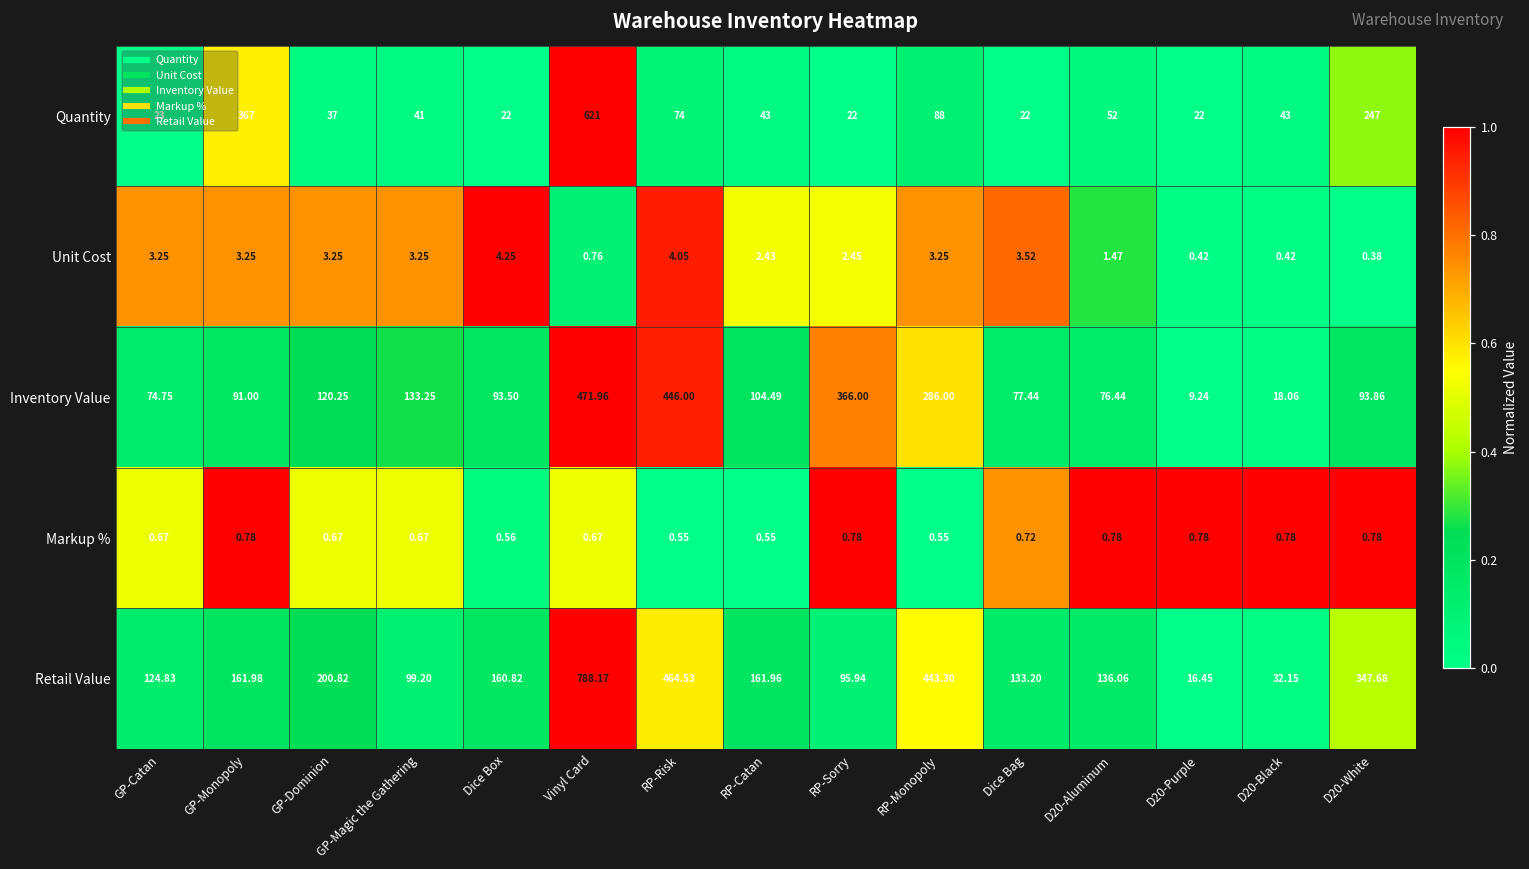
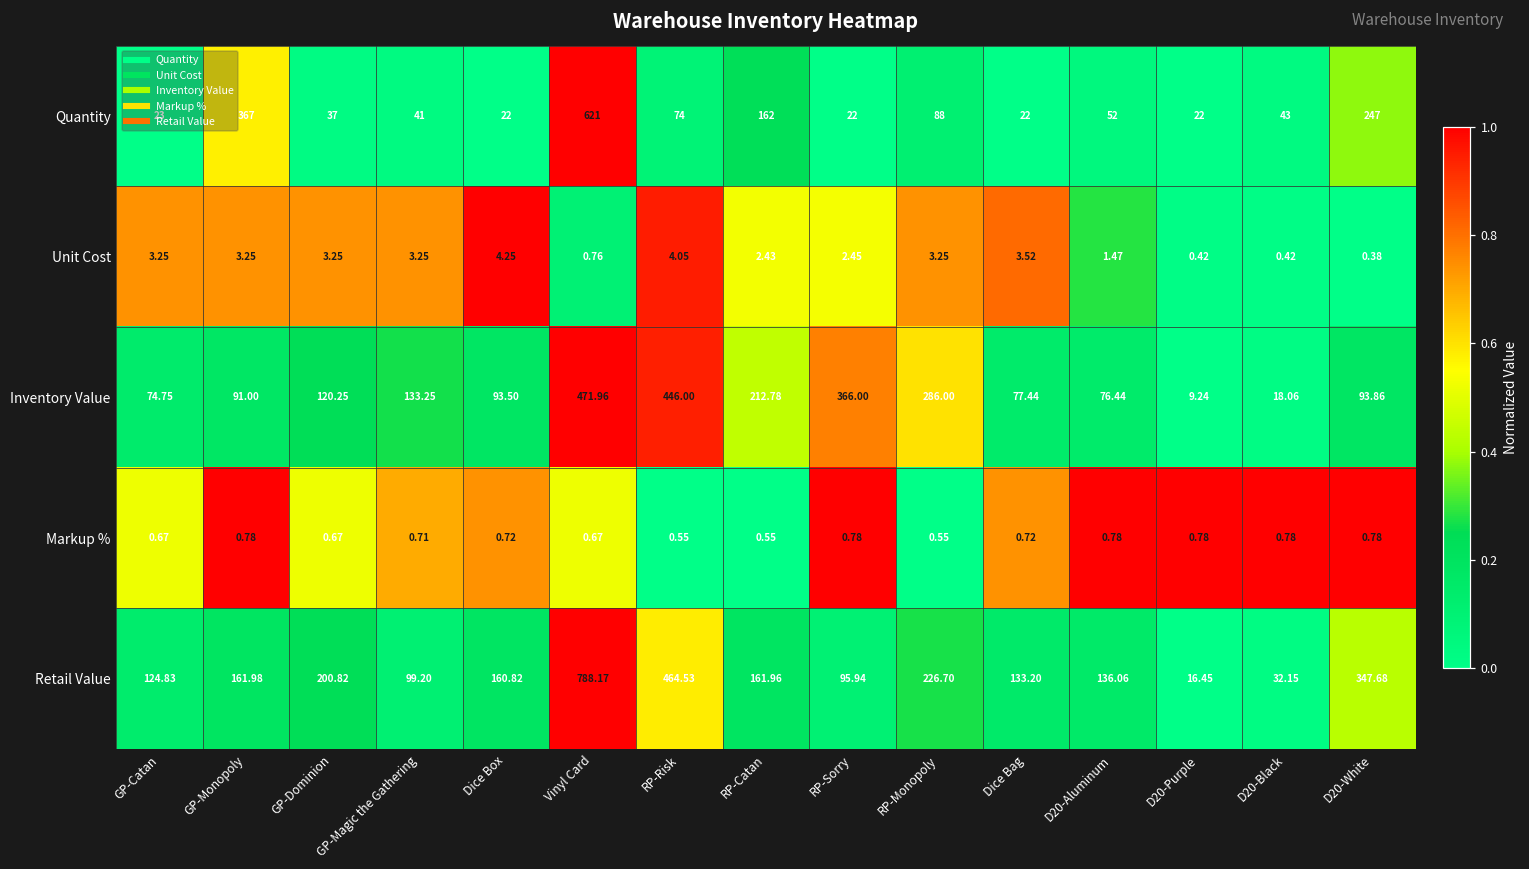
Quantity, RP-Catan: 43 -> 162
Inventory Value, RP-Catan: 104.49 -> 212.78
Markup %, GP-Magic the Gathering: 0.67 -> 0.71
Markup %, Dice Box: 0.56 -> 0.72
Retail Value, RP-Monopoly: 443.30 -> 226.70
